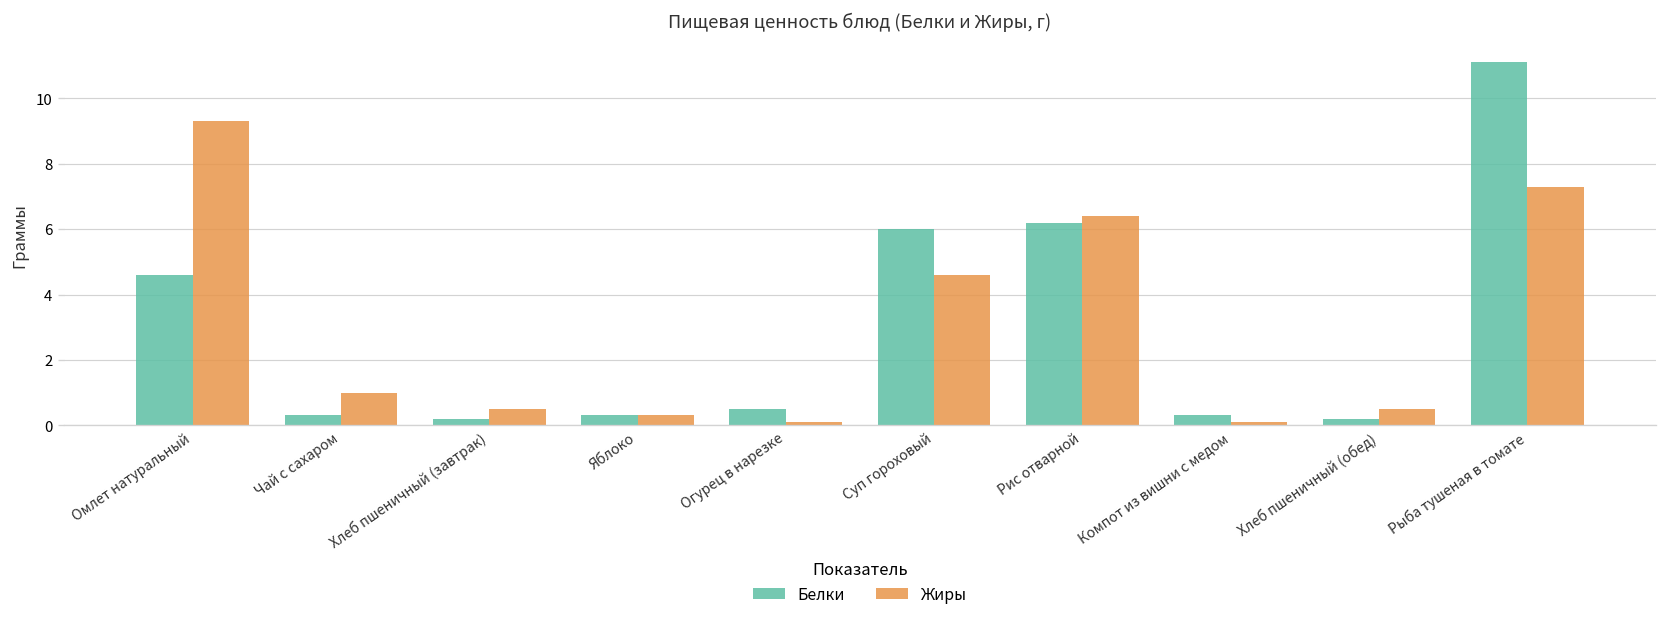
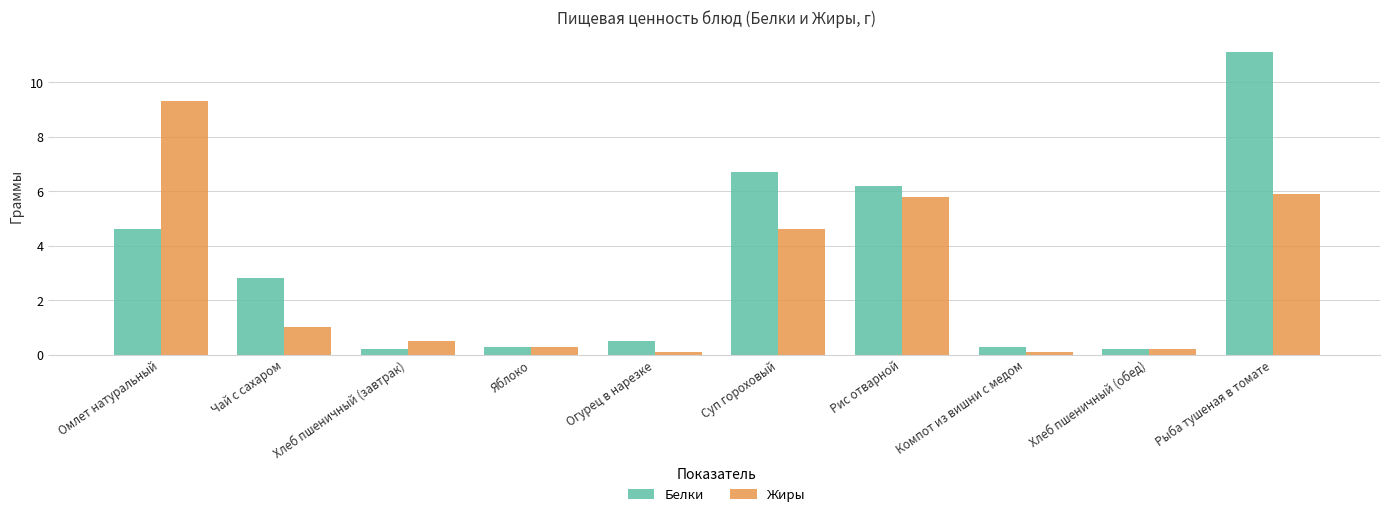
Белки, Чай с сахаром: 0.3 -> 2.8
Белки, Суп гороховый: 6.0 -> 6.7
Жиры, Рис отварной: 6.4 -> 5.8
Жиры, Хлеб пшеничный (обед): 0.5 -> 0.2
Жиры, Рыба тушеная в томате: 7.3 -> 5.9
